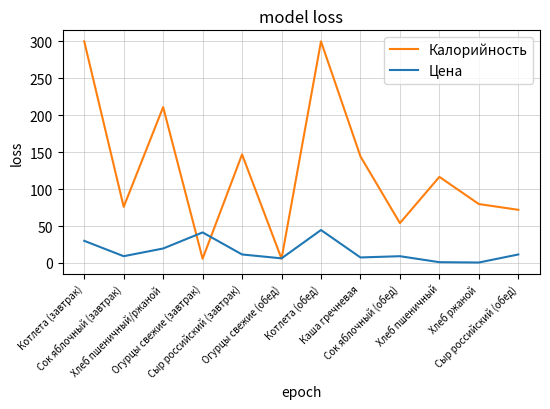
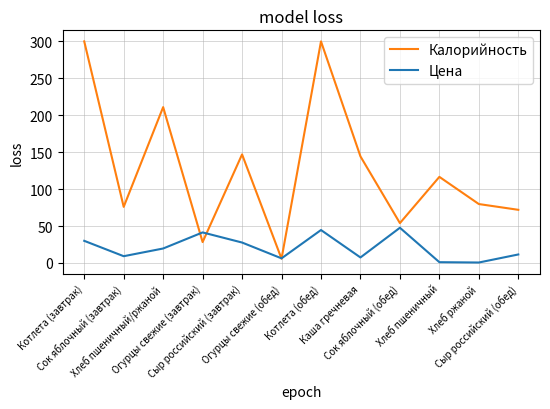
Калорийность, Огурцы свежие (завтрак): 10 -> 30
Цена, Сыр российский (завтрак): 10 -> 30
Цена, Сок яблочный (обед): 10 -> 50
